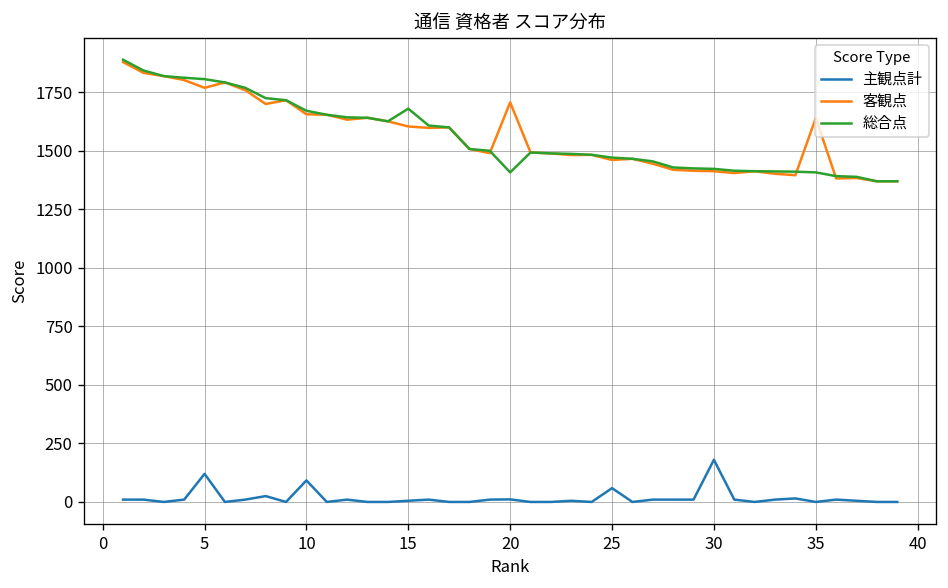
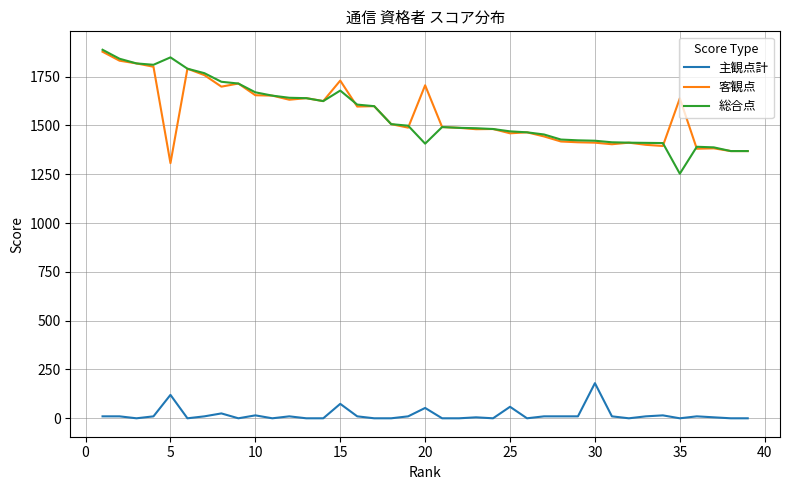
客観点, 5: 1770 -> 1310
総合点, 5: 1810 -> 1850
主観点計, 10: 90 -> 20
主観点計, 15: 10 -> 70
客観点, 15: 1600 -> 1730
主観点計, 20: 10 -> 50
総合点, 35: 1410 -> 1250
